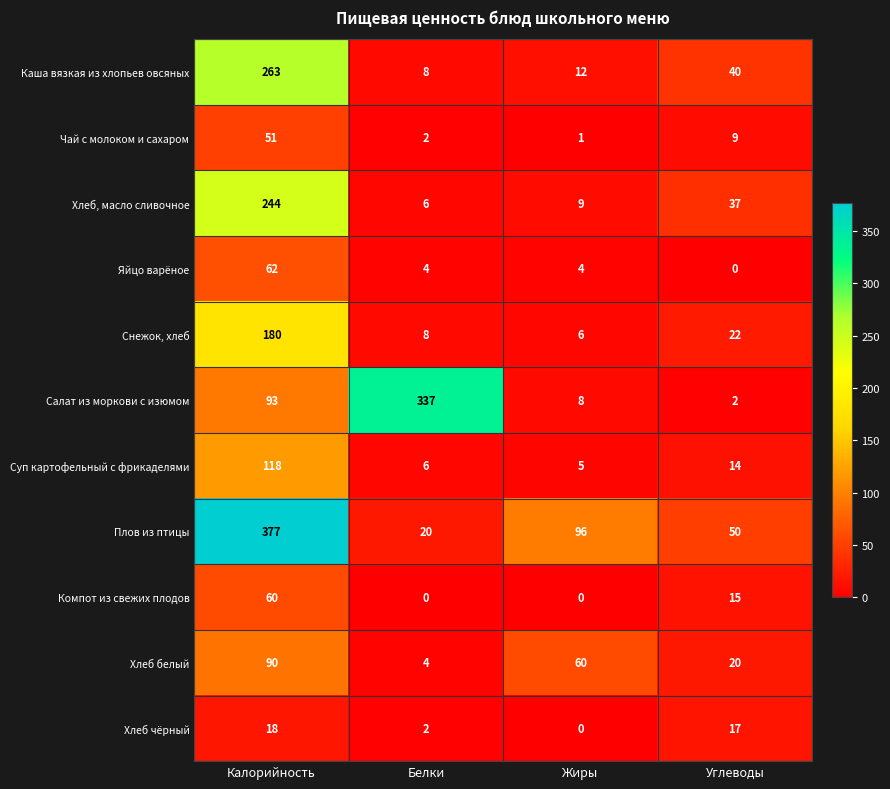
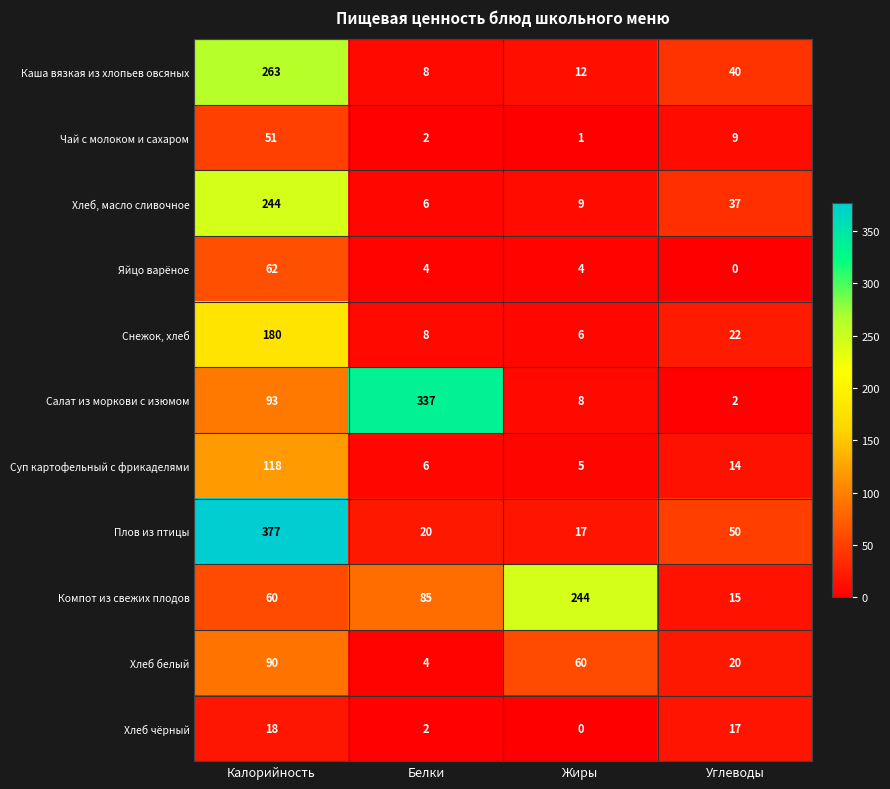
Плов из птицы, Жиры: 96 -> 17
Компот из свежих плодов, Белки: 0 -> 85
Компот из свежих плодов, Жиры: 0 -> 244
